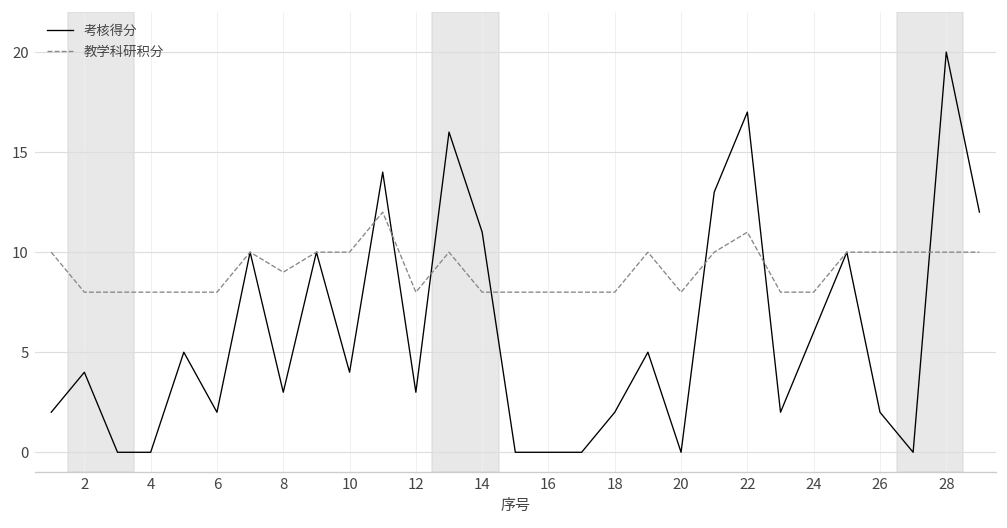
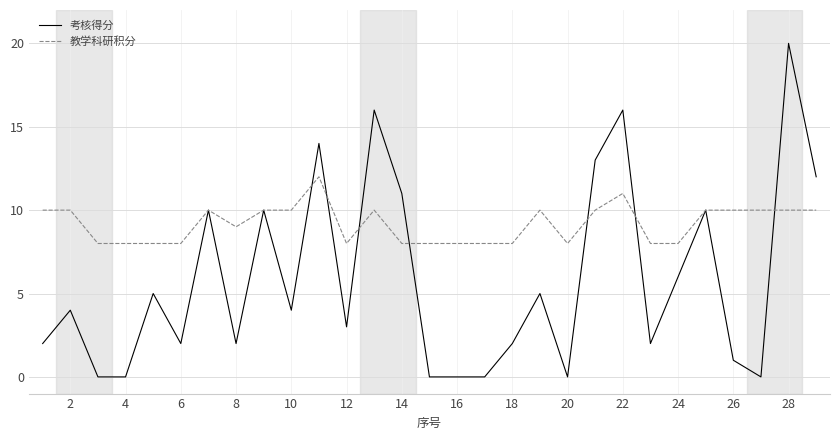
教学科研积分, 2: 8 -> 10
考核得分, 8: 3 -> 2
考核得分, 22: 17 -> 16
考核得分, 26: 2 -> 1
